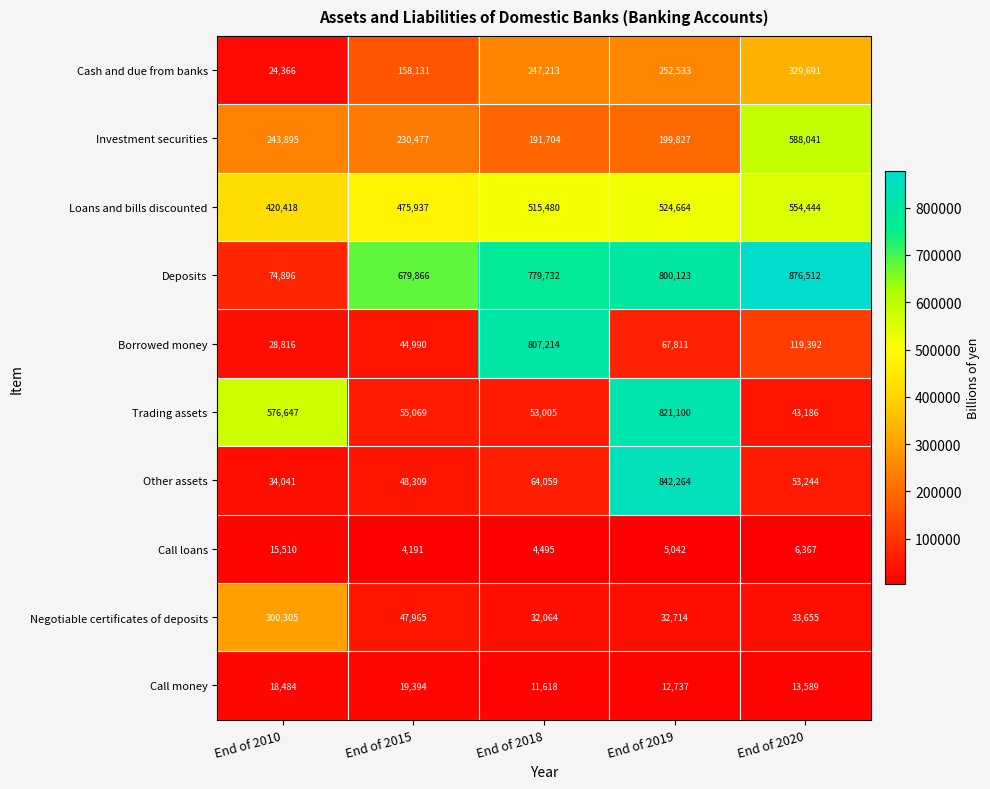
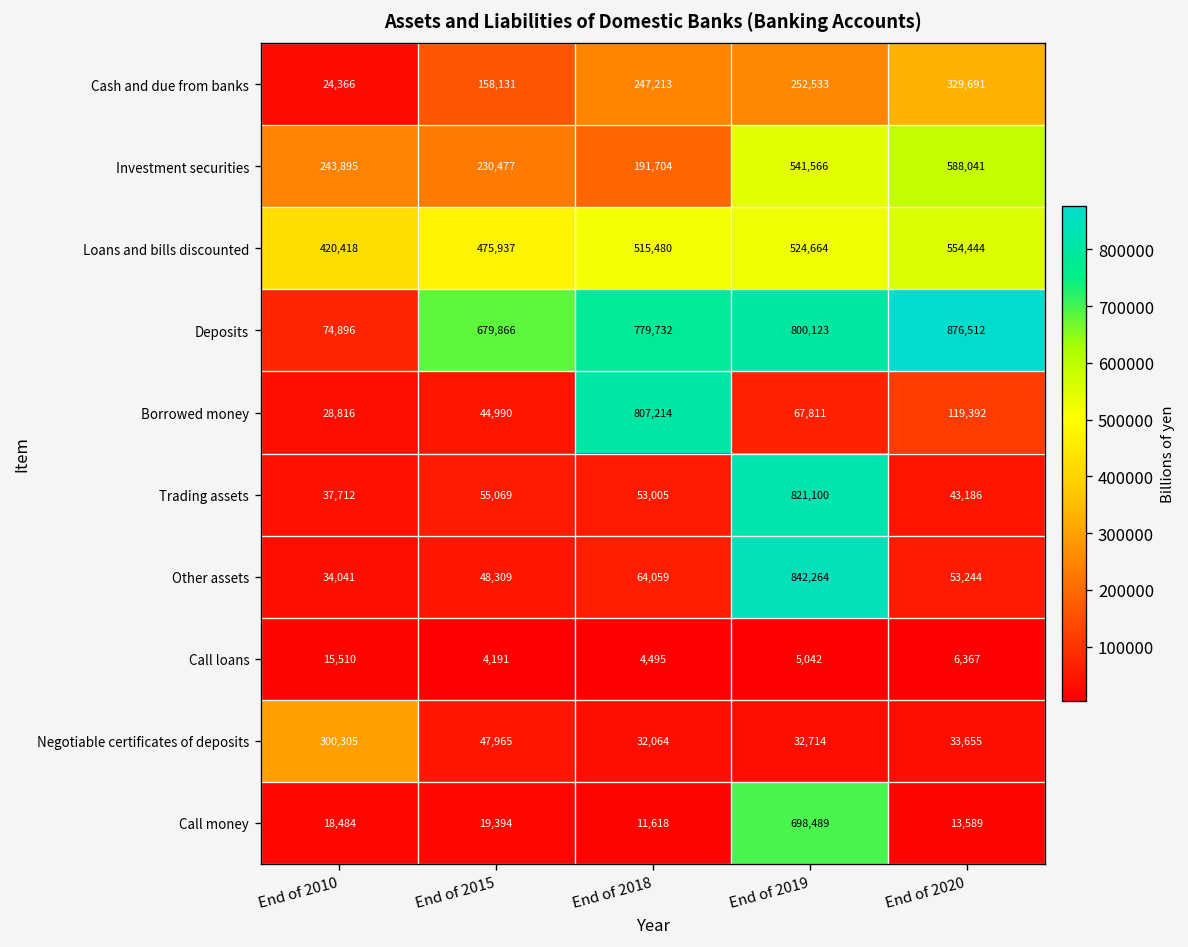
Investment securities, End of 2019: 199,827 -> 541,566
Trading assets, End of 2010: 576,647 -> 37,712
Call money, End of 2019: 12,737 -> 698,489
